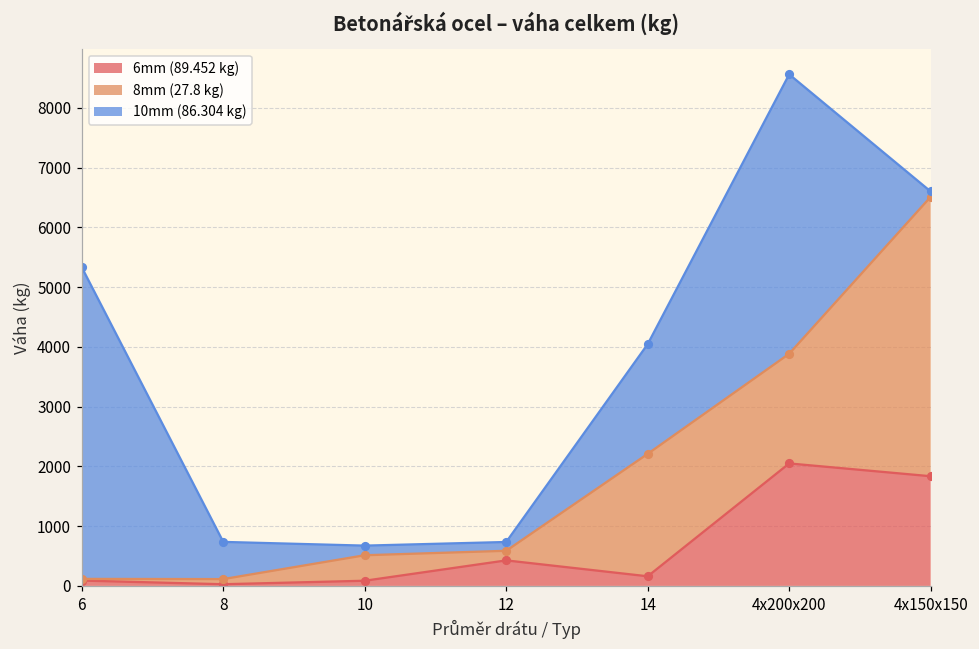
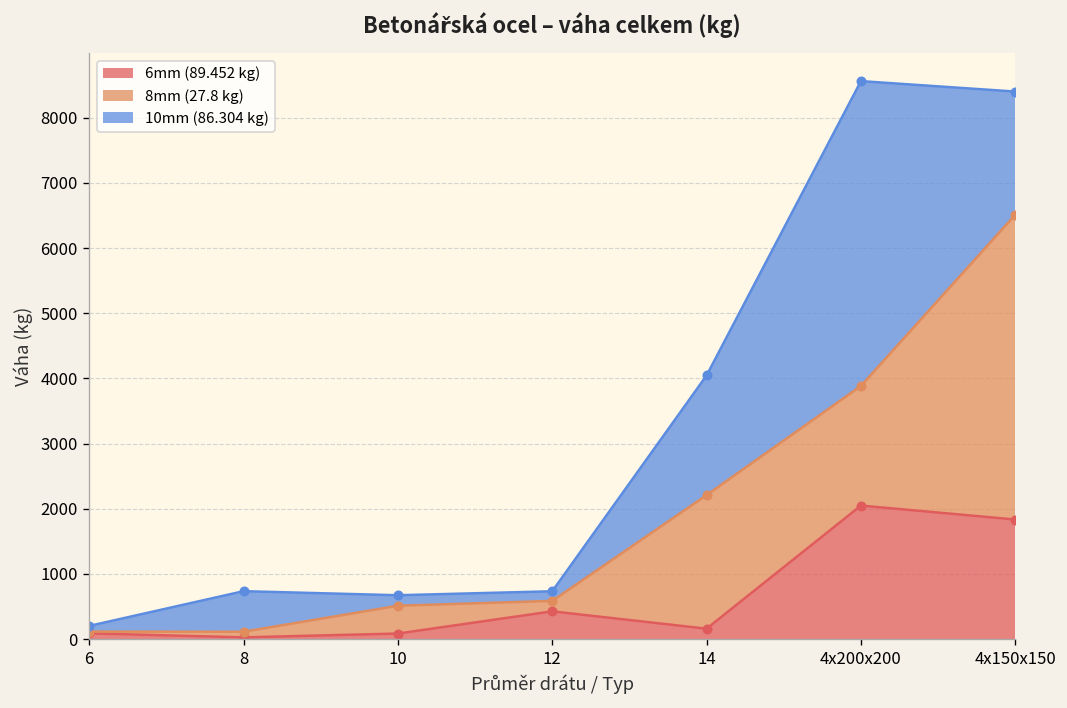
10mm (86.304 kg), 6: 5200 -> 100
10mm (86.304 kg), 4x150x150: 100 -> 1900
